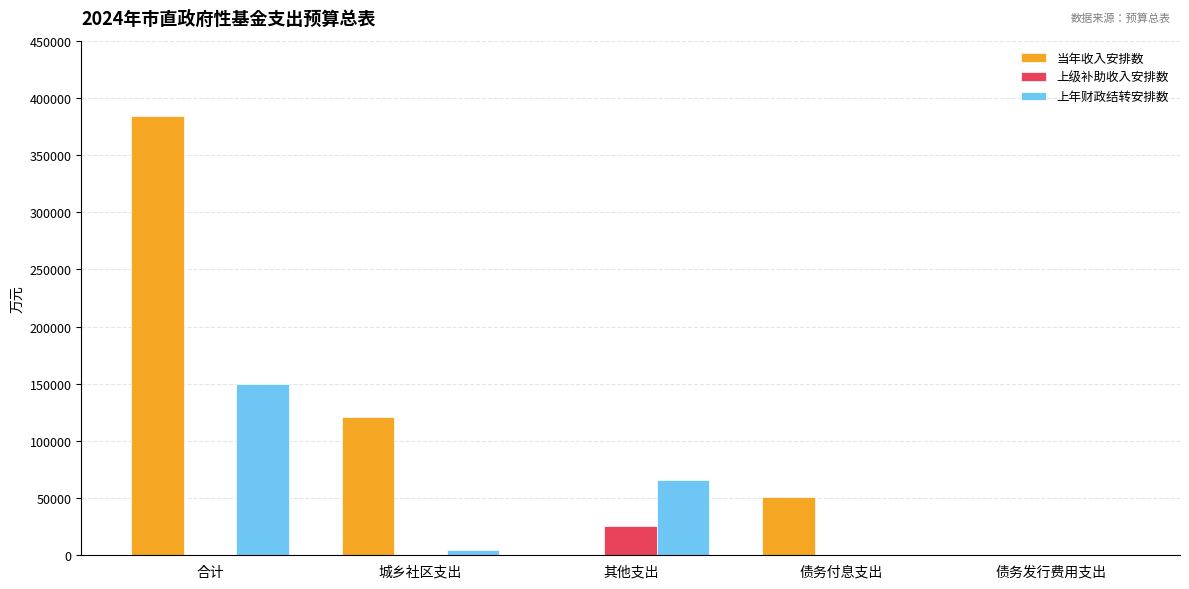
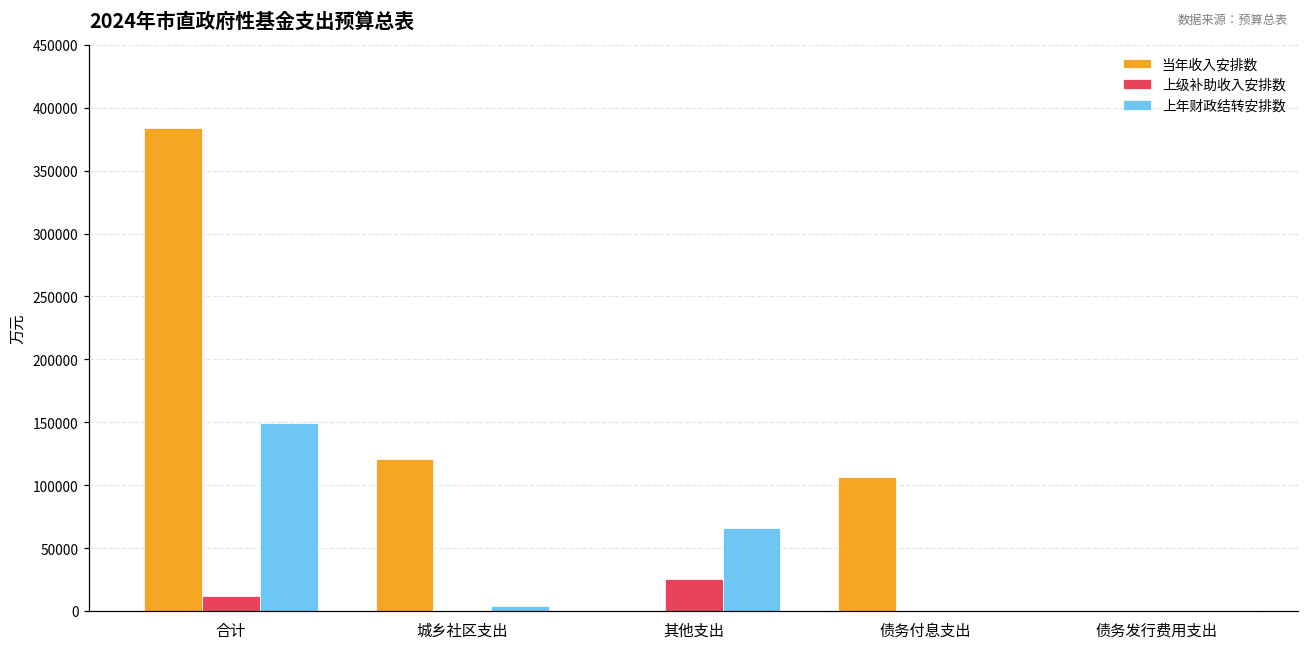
上级补助收入安排数, 合计: 0 -> 12000
当年收入安排数, 债务付息支出: 51000 -> 107000
